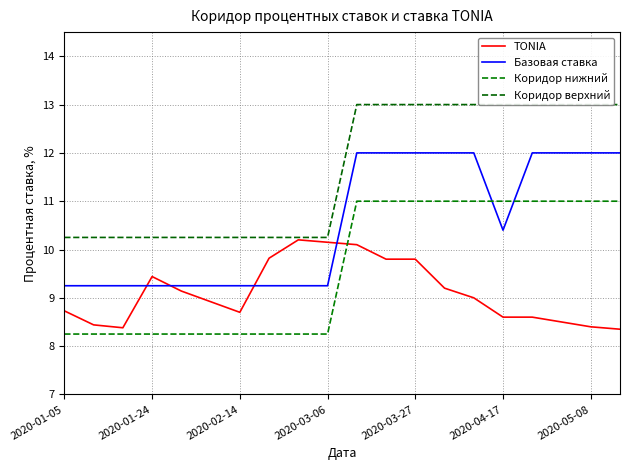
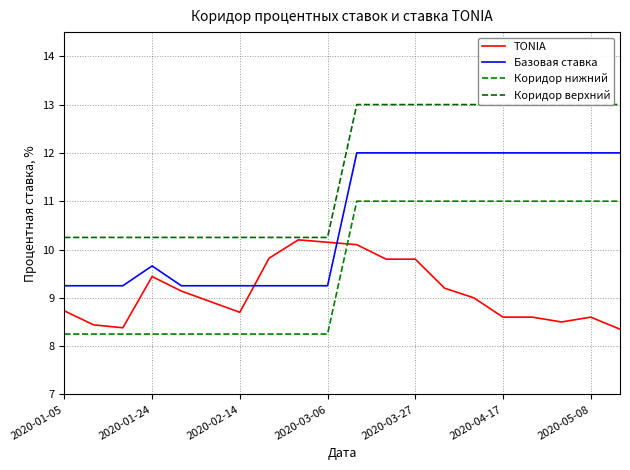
Базовая ставка, 2020-01-24: 9.3 -> 9.7
Базовая ставка, 2020-04-17: 10.4 -> 12.0
TONIA, 2020-05-08: 8.4 -> 8.6
